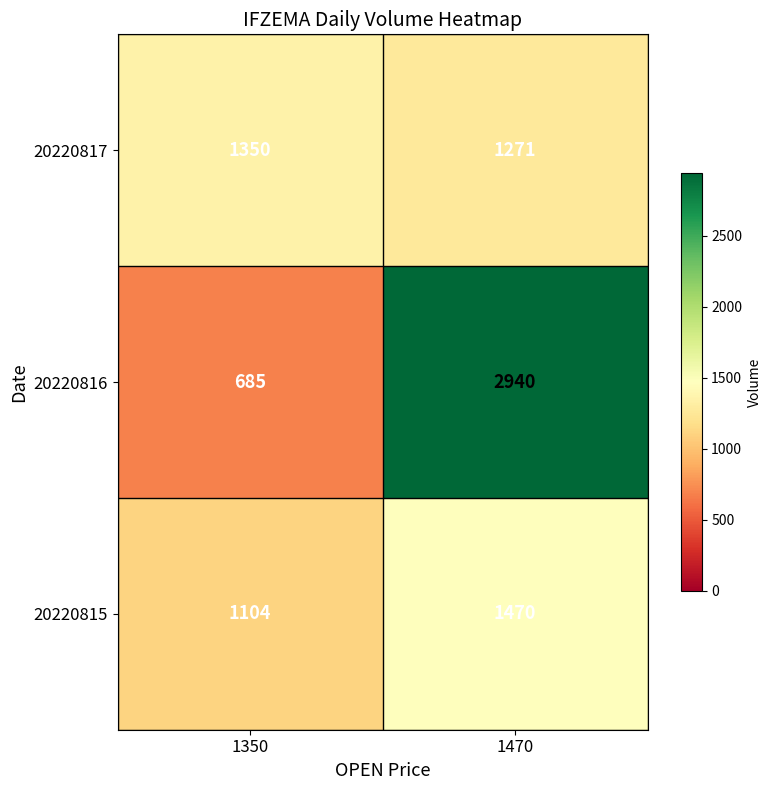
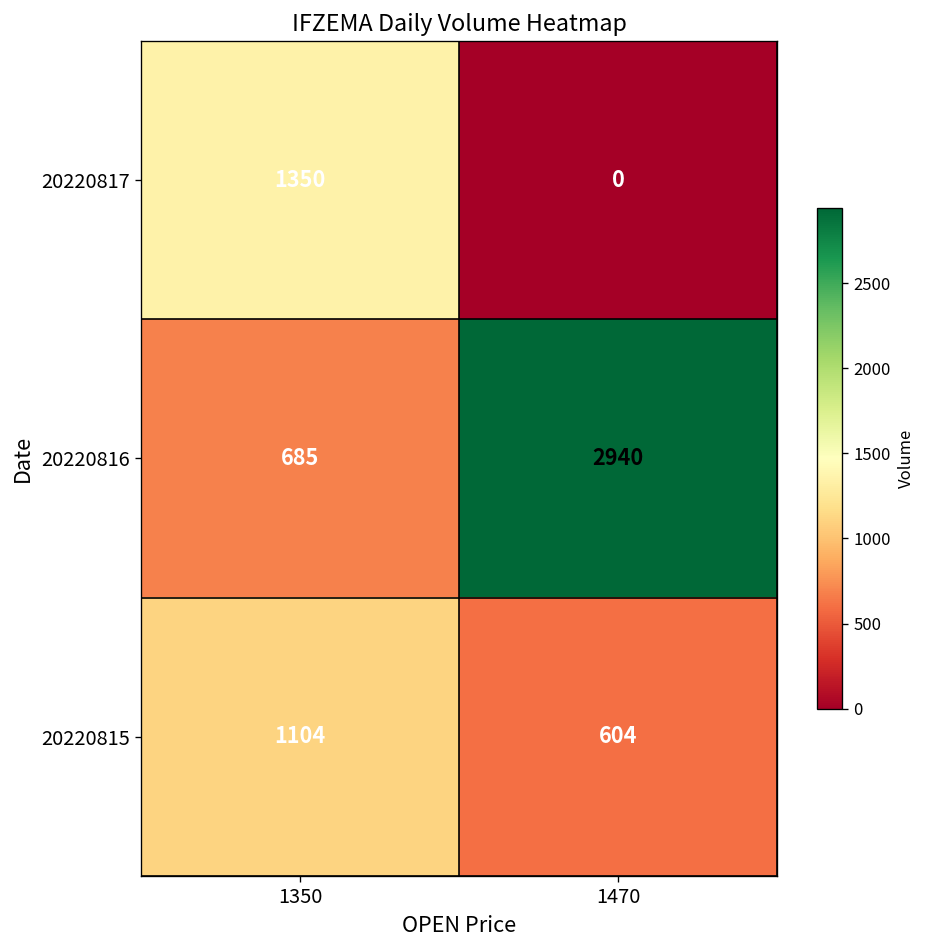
20220817, 1470: 1271 -> 0
20220815, 1470: 1470 -> 604
